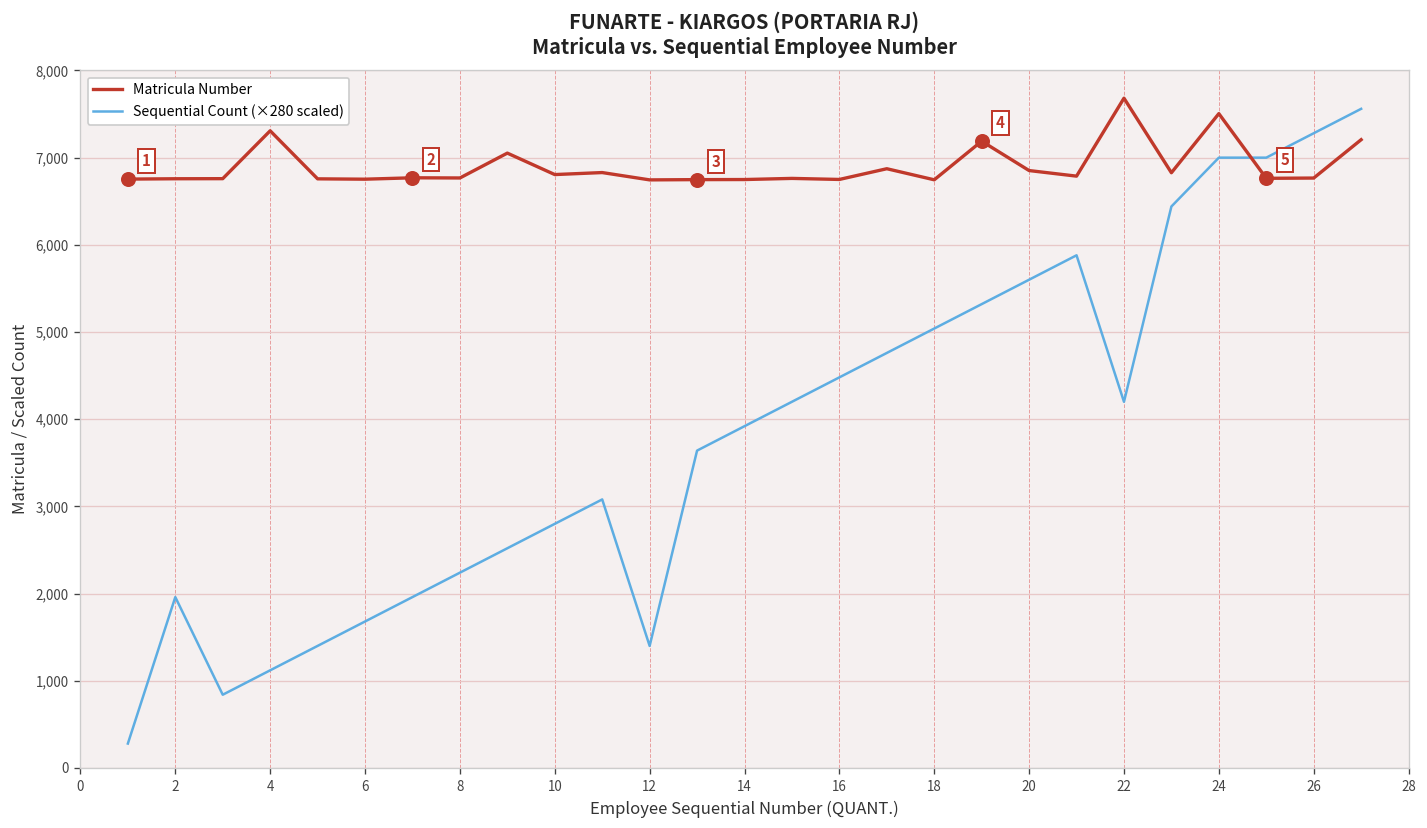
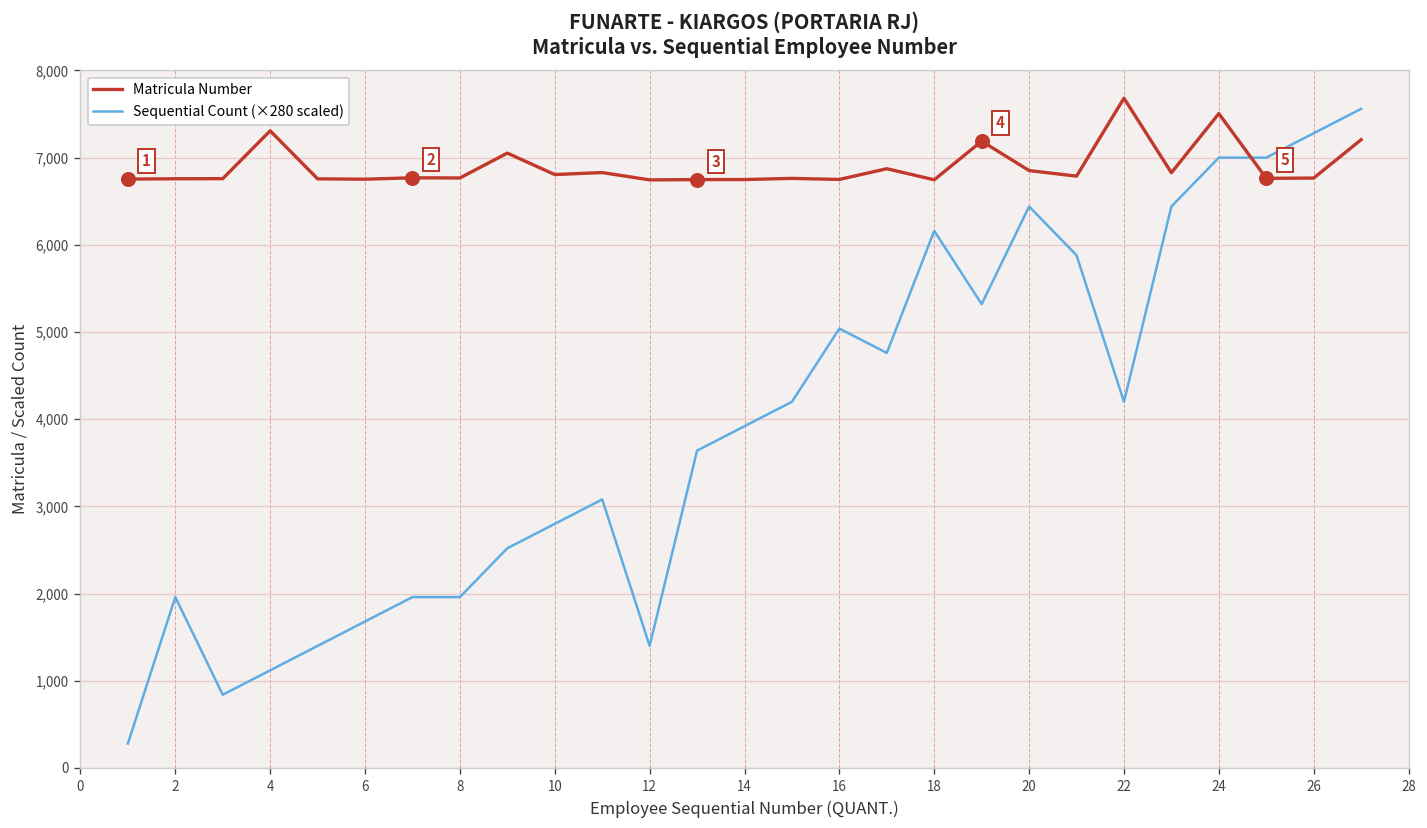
Sequential Count (×280 scaled), 8: 2,200 -> 2,000
Sequential Count (×280 scaled), 16: 4,500 -> 5,000
Sequential Count (×280 scaled), 18: 5,000 -> 6,200
Sequential Count (×280 scaled), 20: 5,600 -> 6,400
